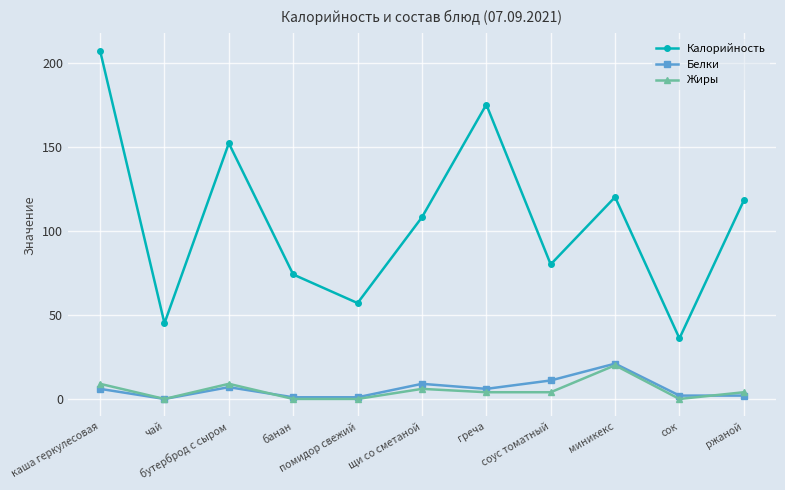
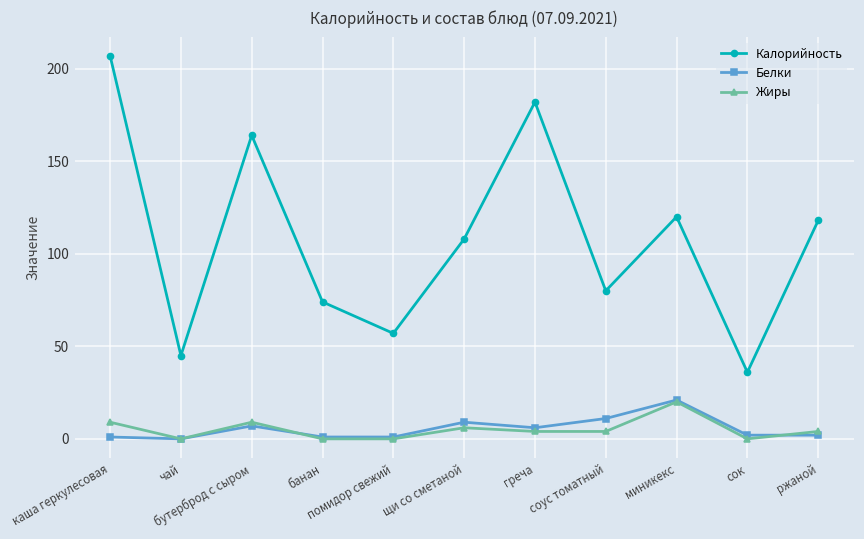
Белки, каша геркулесовая: 6 -> 1
Калорийность, бутерброд с сыром: 152 -> 164
Калорийность, греча: 175 -> 182
